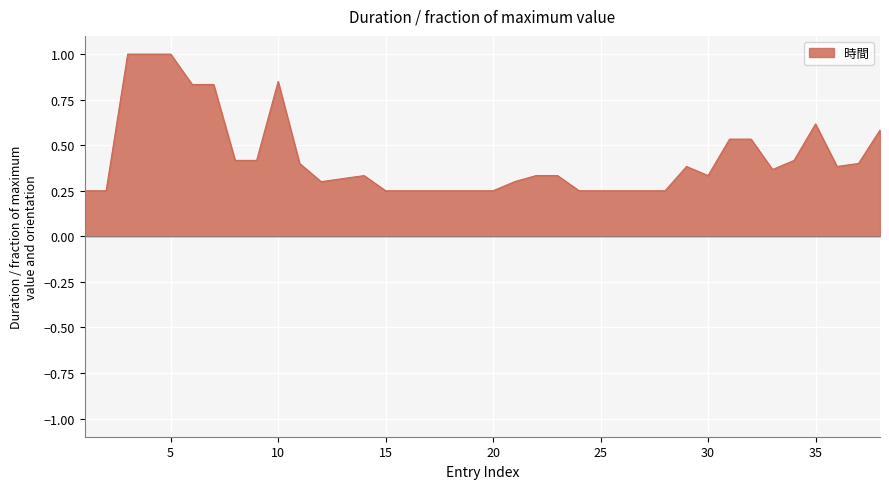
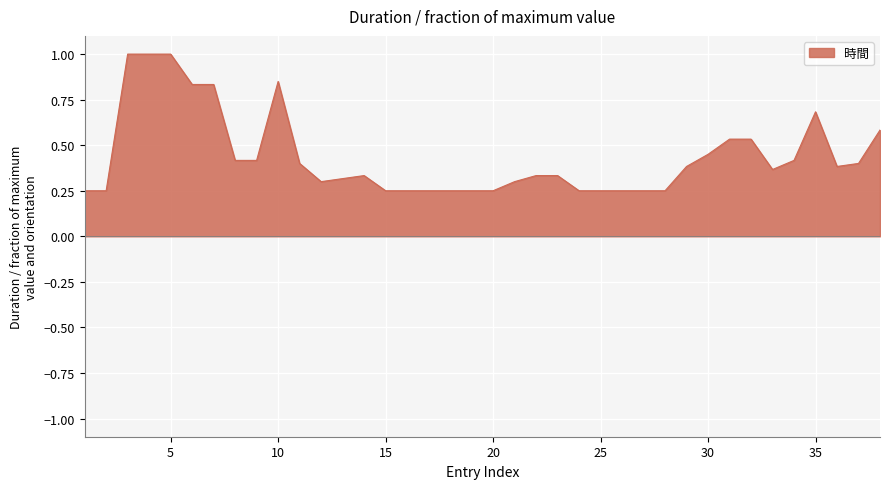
30: 0.33 -> 0.45
35: 0.62 -> 0.68
